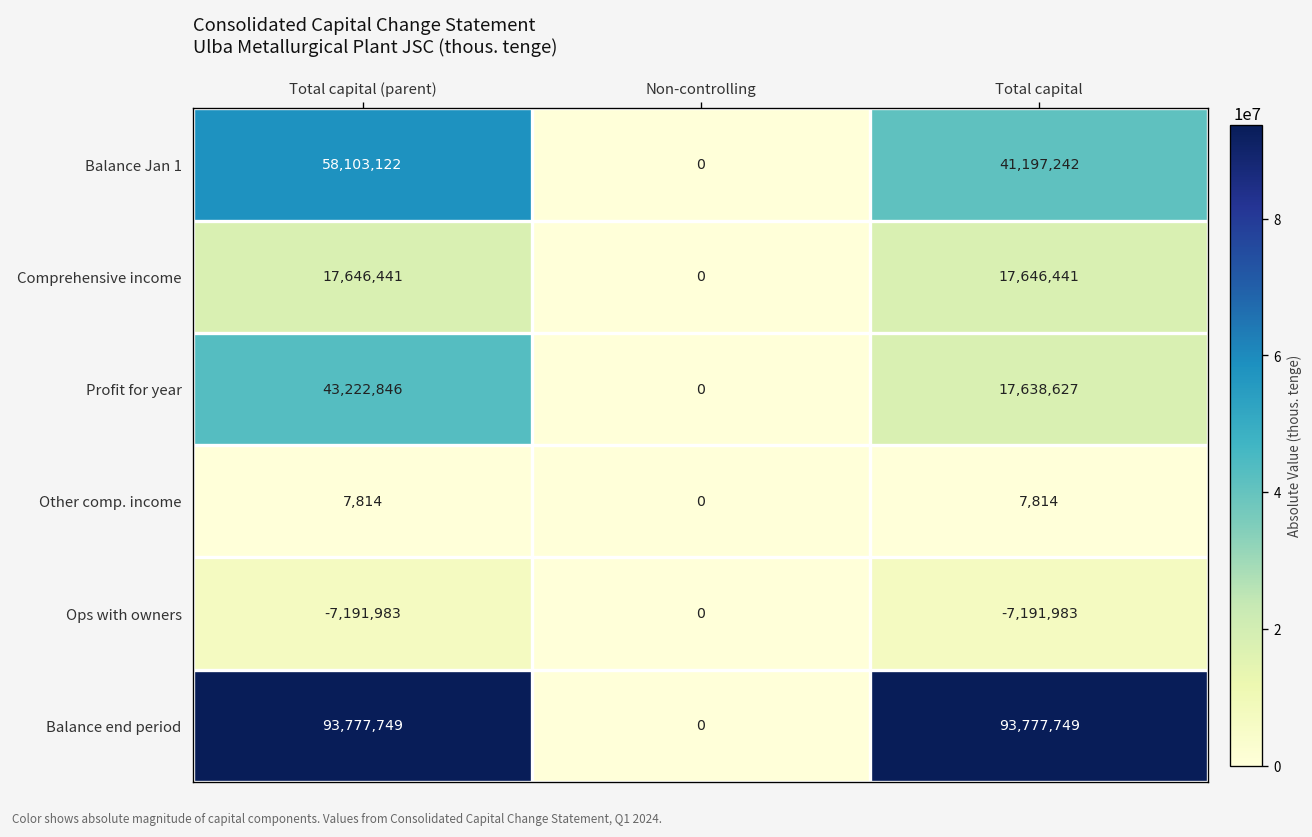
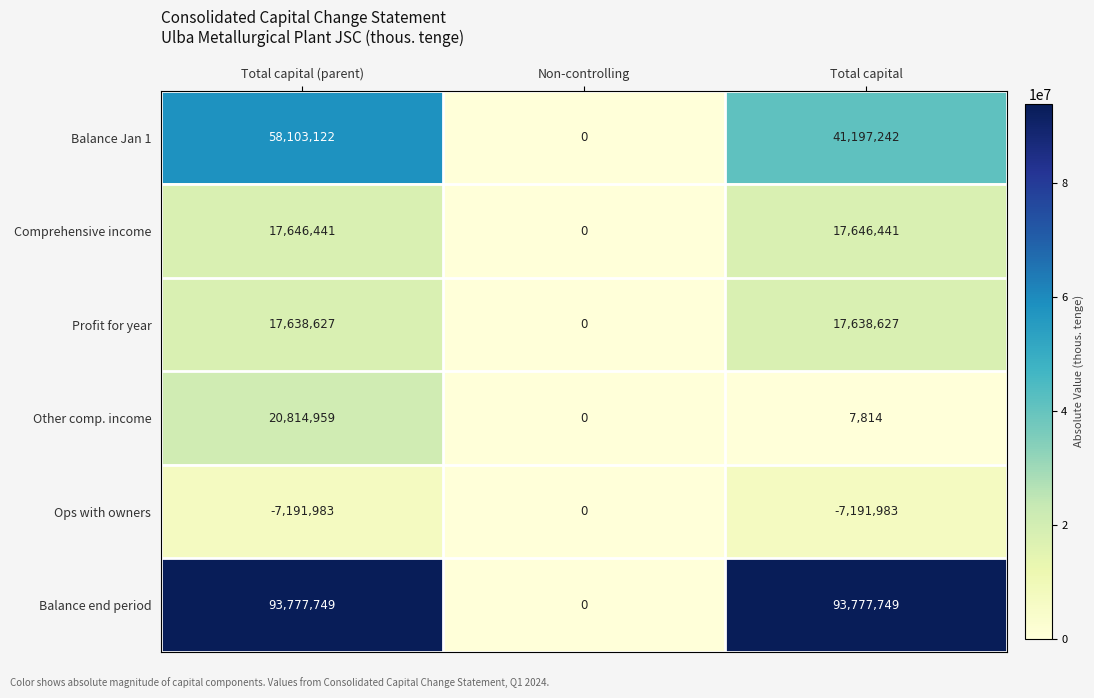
Profit for year, Total capital (parent): 43,222,846 -> 17,638,627
Other comp. income, Total capital (parent): 7,814 -> 20,814,959
